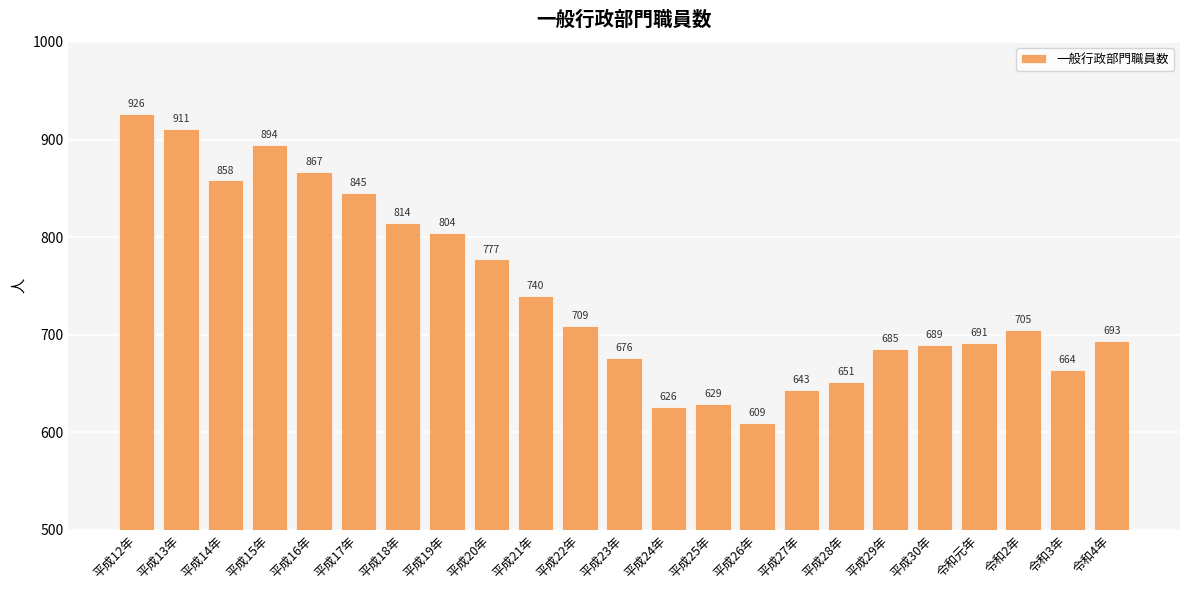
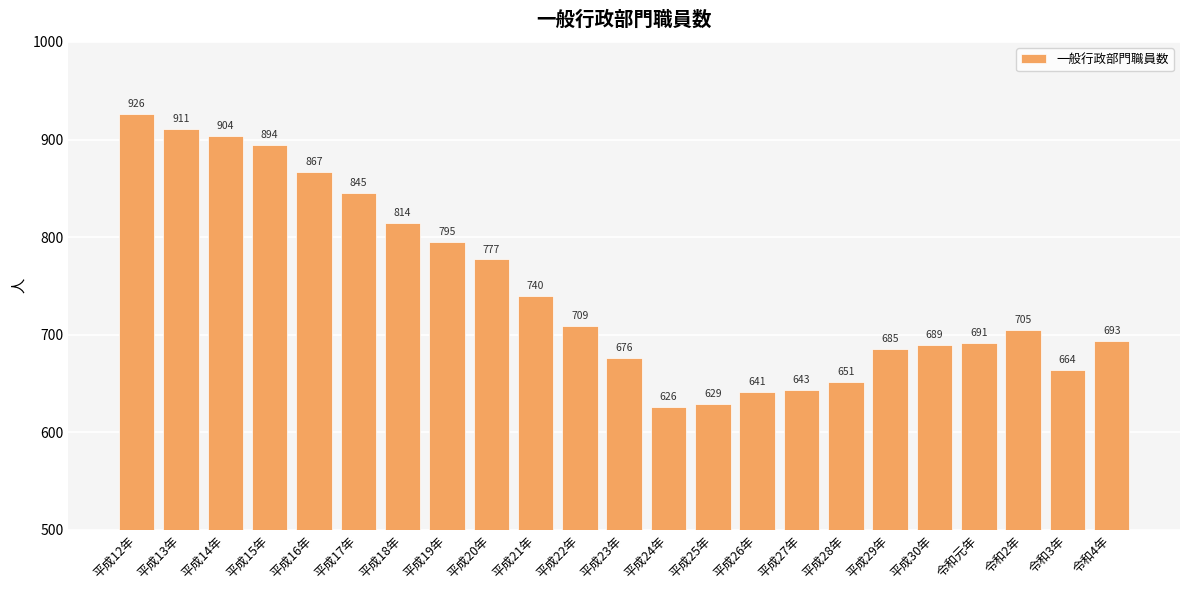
平成14年: 858 -> 904
平成19年: 804 -> 795
平成26年: 609 -> 641
